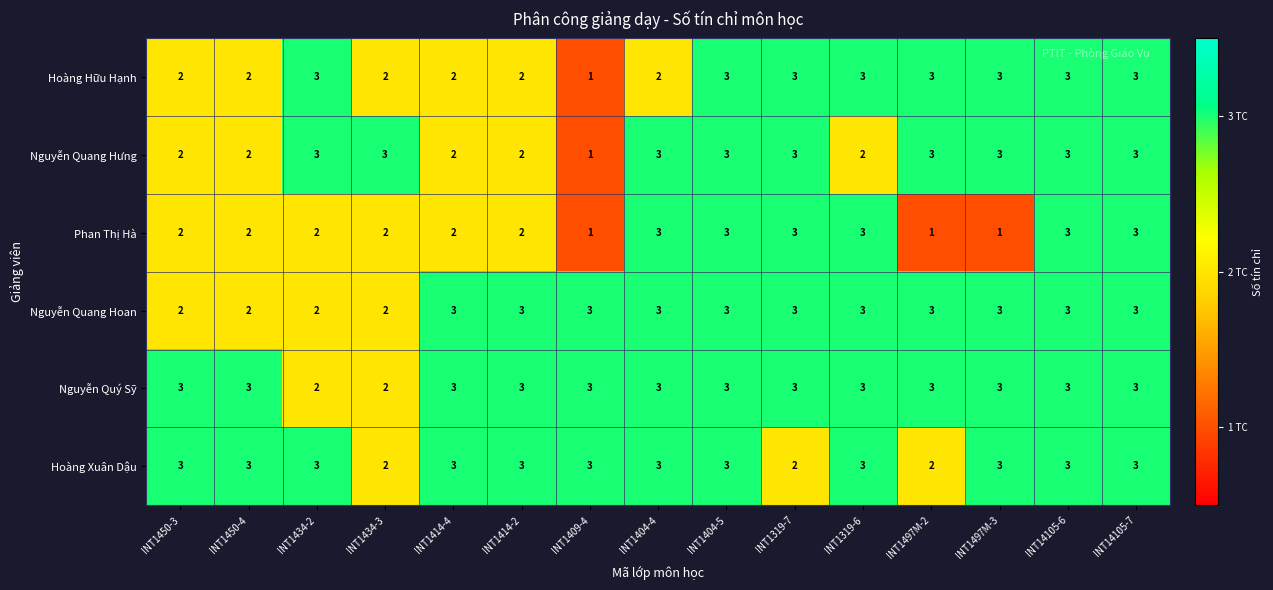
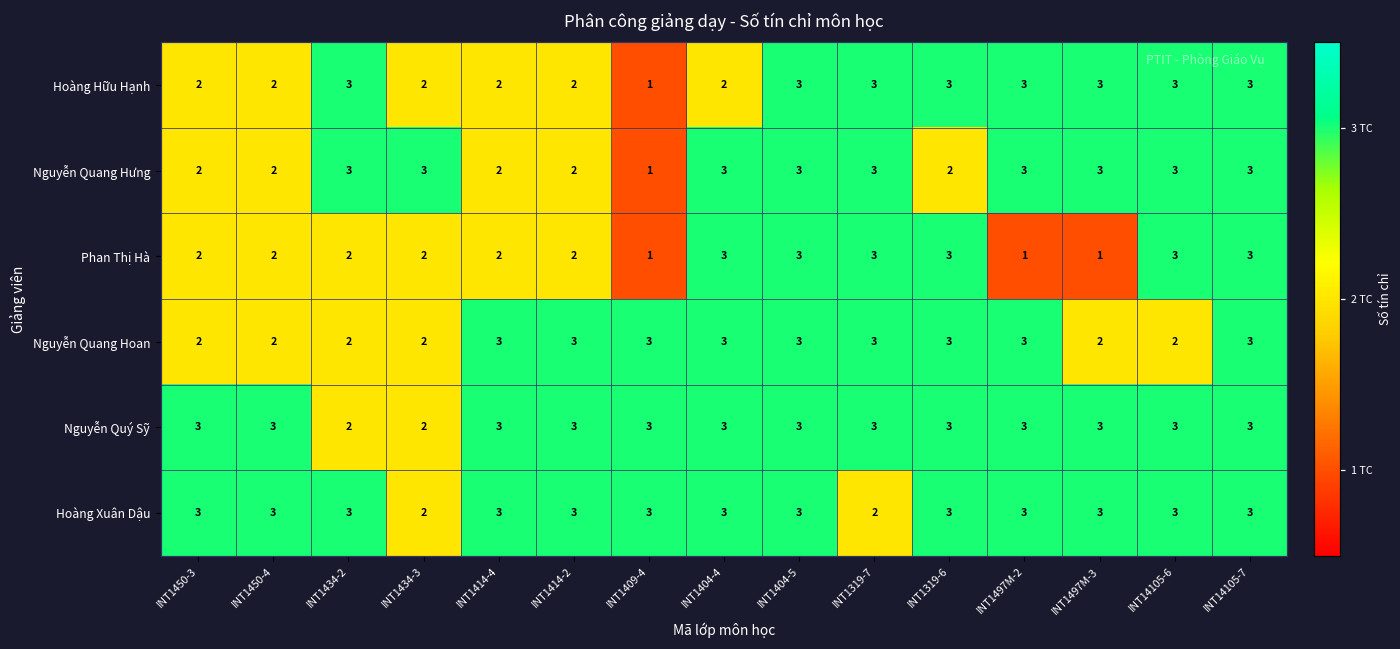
Nguyễn Quang Hoan, INT1497M-3: 3 -> 2
Nguyễn Quang Hoan, INT14105-6: 3 -> 2
Hoàng Xuân Dậu, INT1497M-2: 2 -> 3
